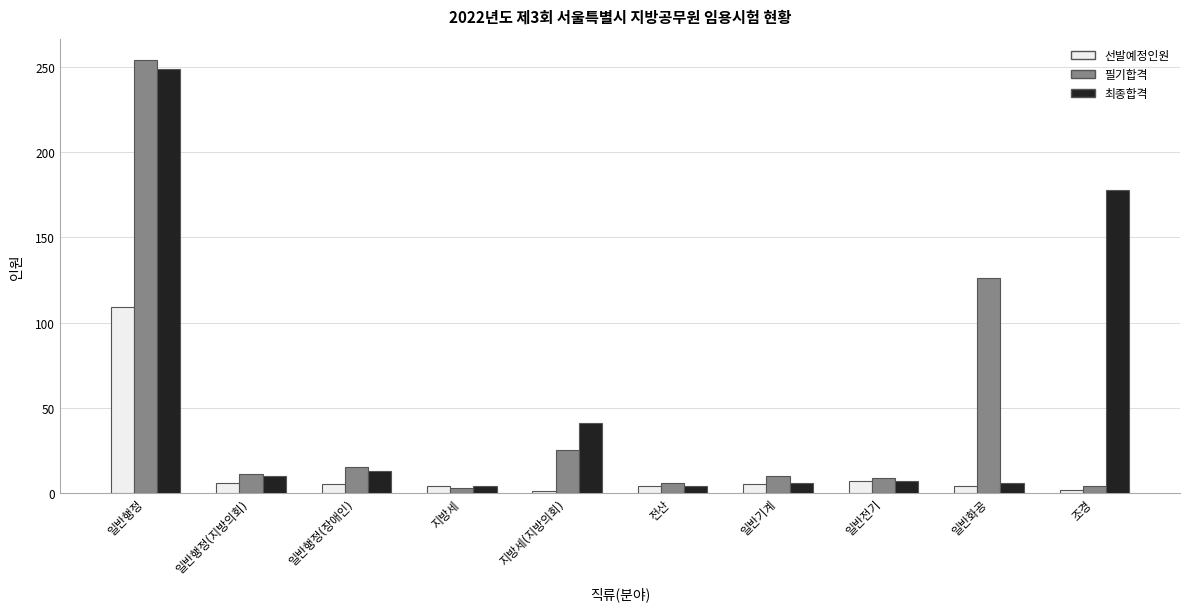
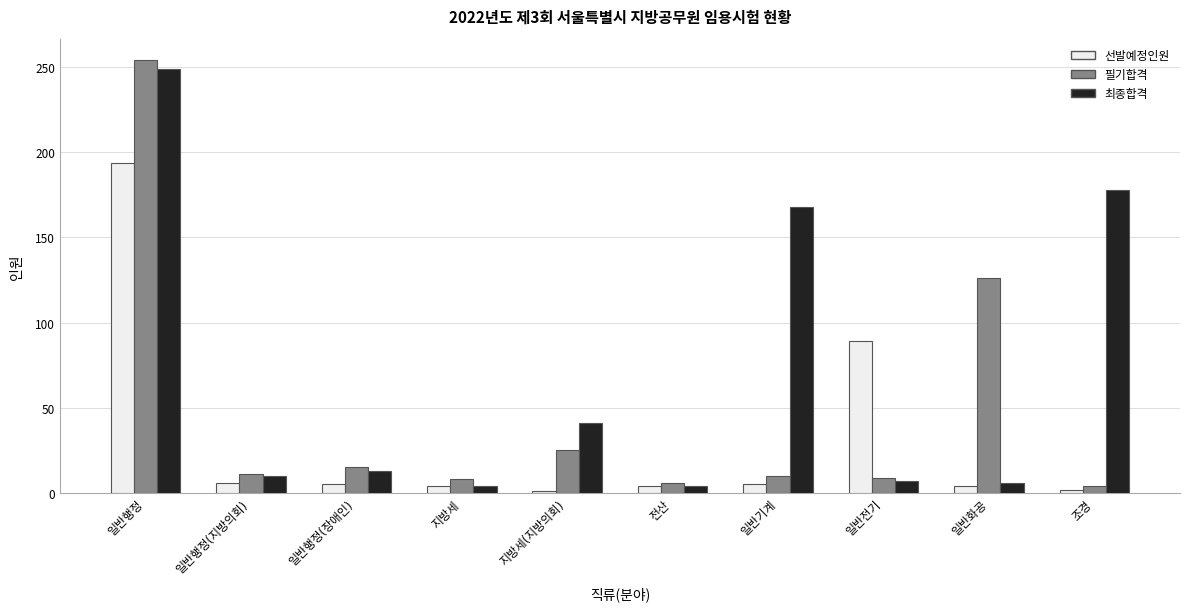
선발예정인원, 일반행정: 109 -> 194
필기합격, 지방세: 3 -> 8
최종합격, 일반기계: 6 -> 168
선발예정인원, 일반전기: 7 -> 89
